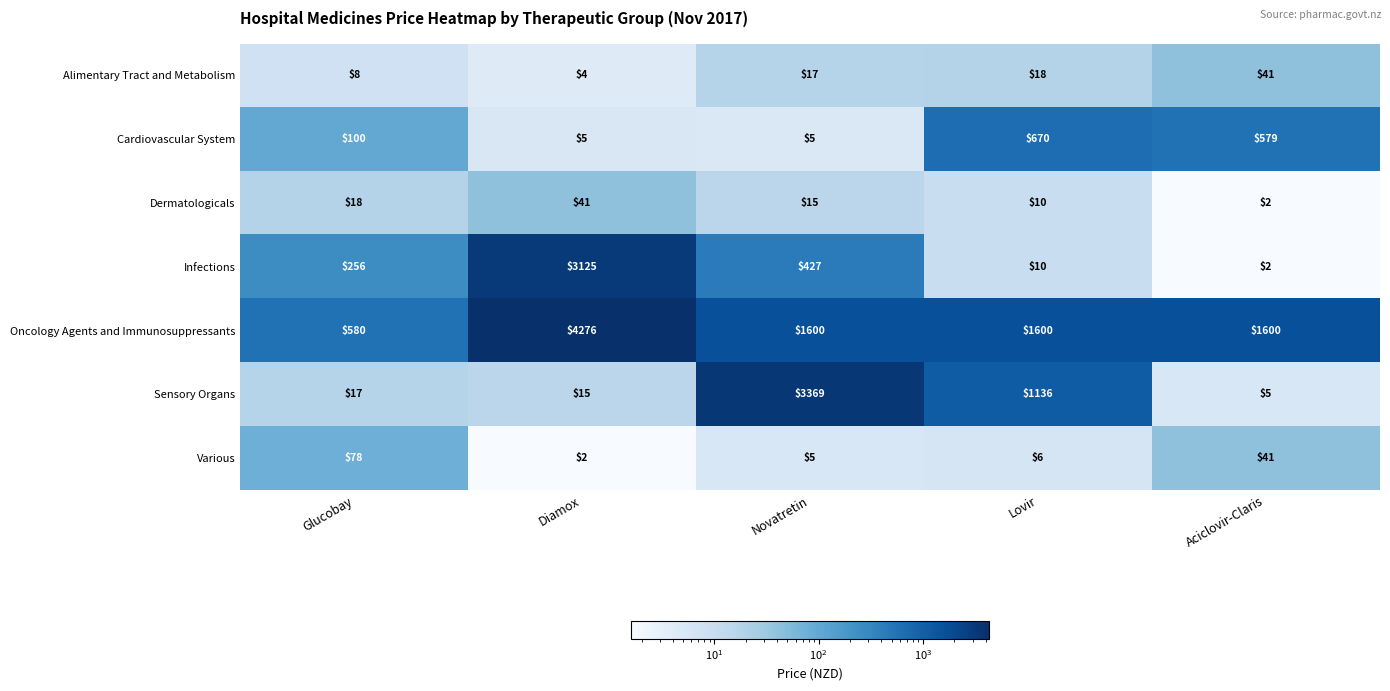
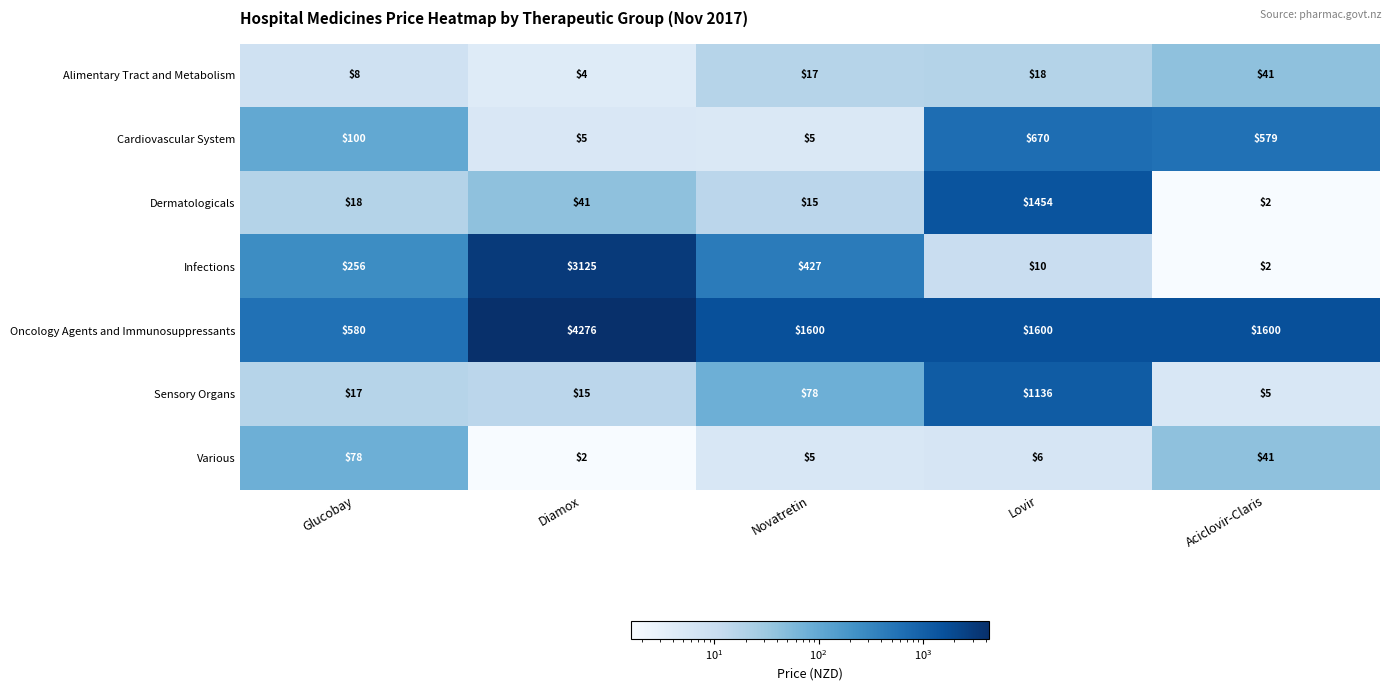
Dermatologicals, Lovir: $10 -> $1454
Sensory Organs, Novatretin: $3369 -> $78
